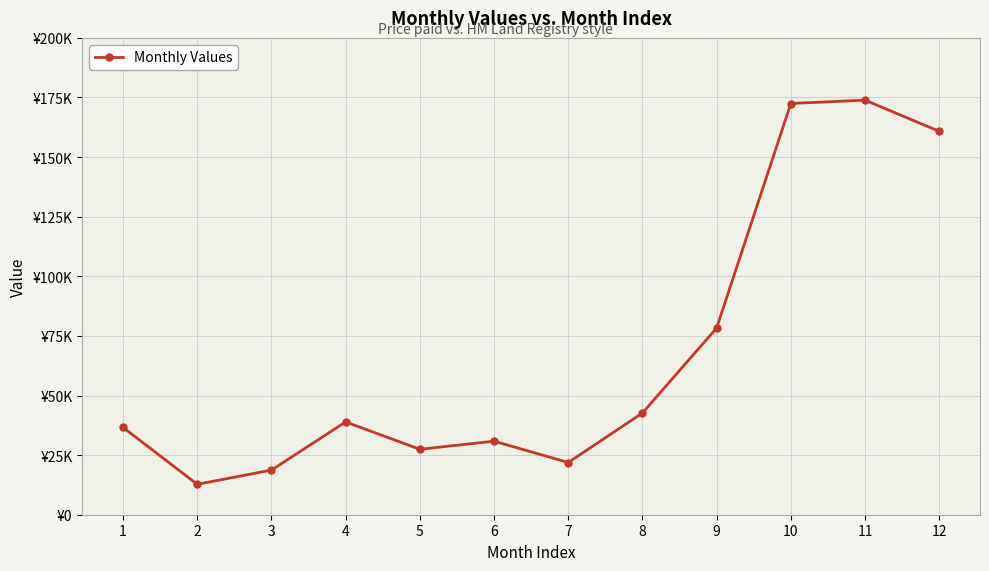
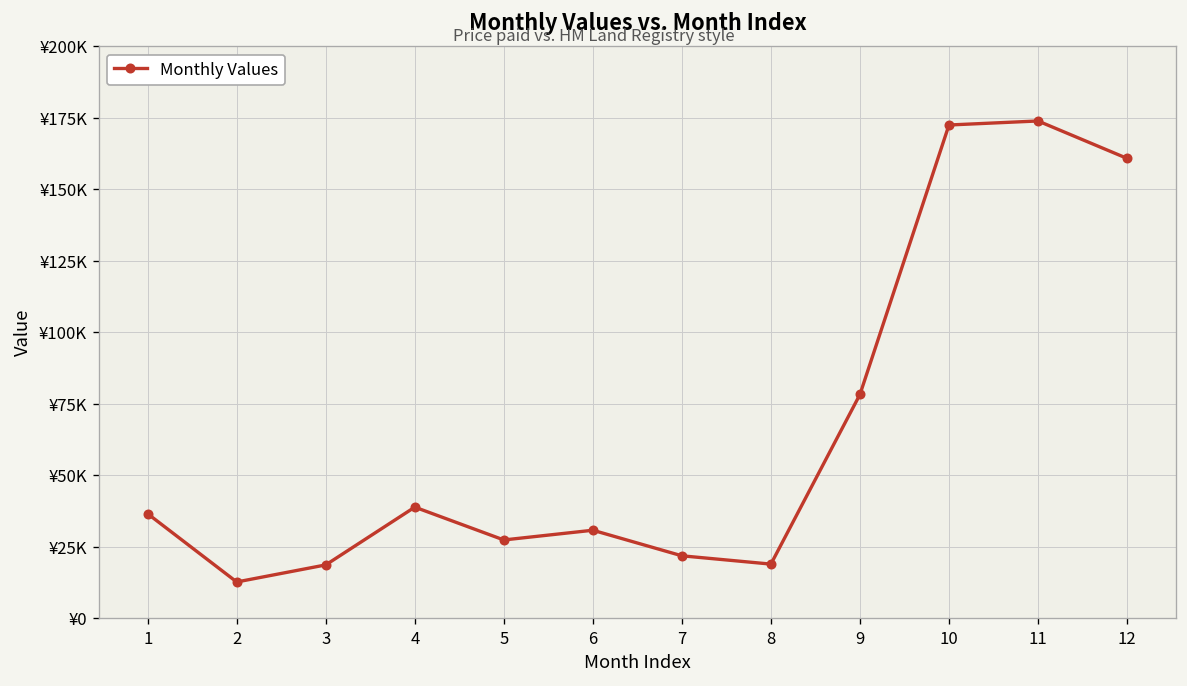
8: ¥43000 -> ¥19000
